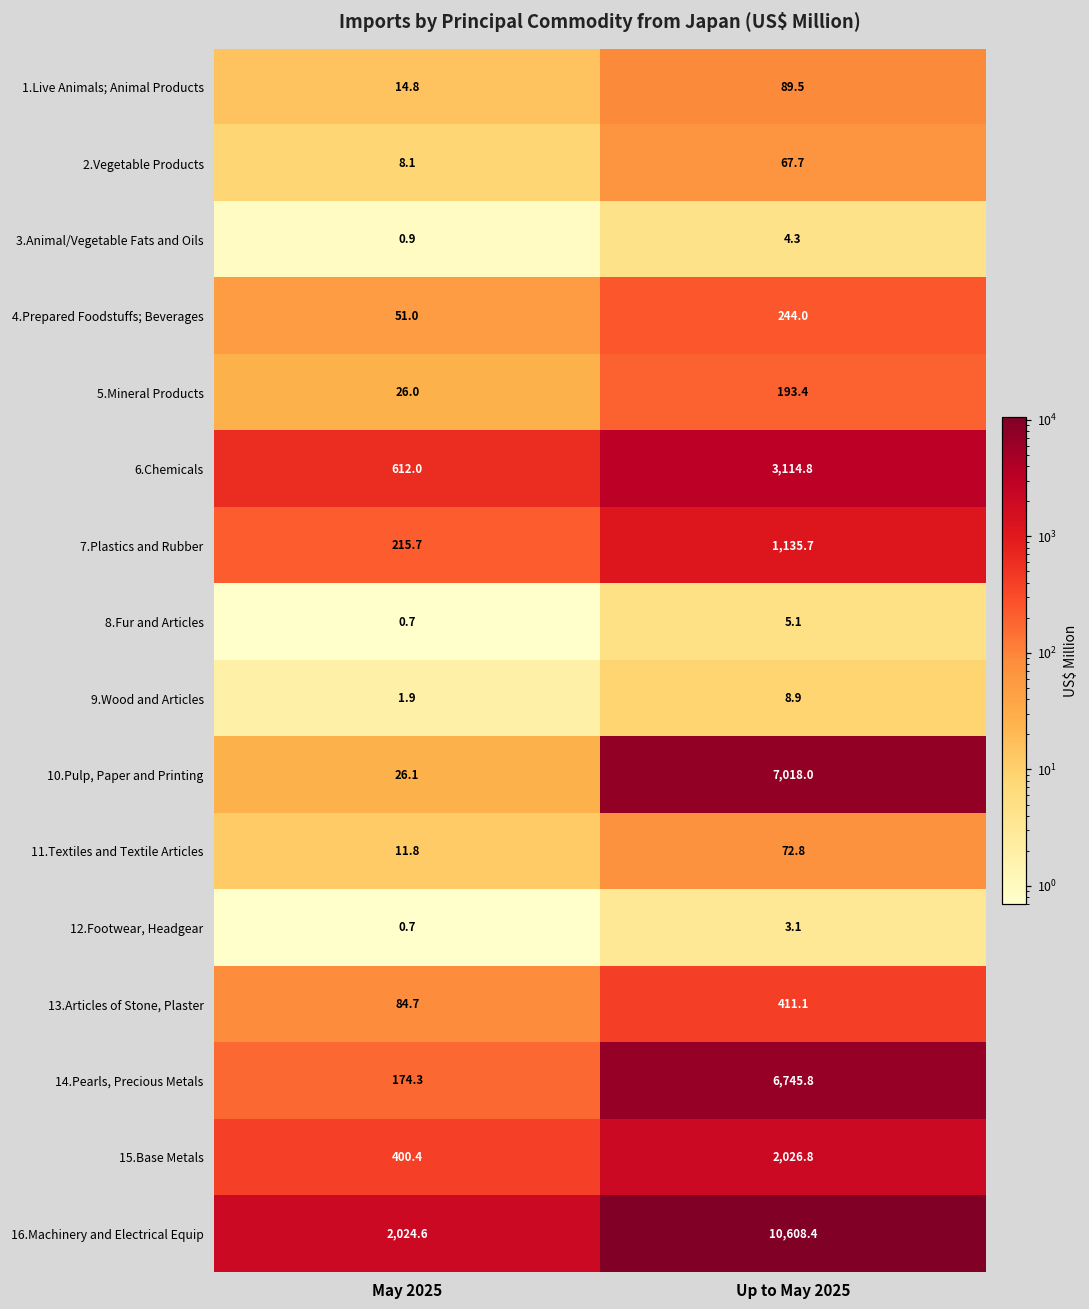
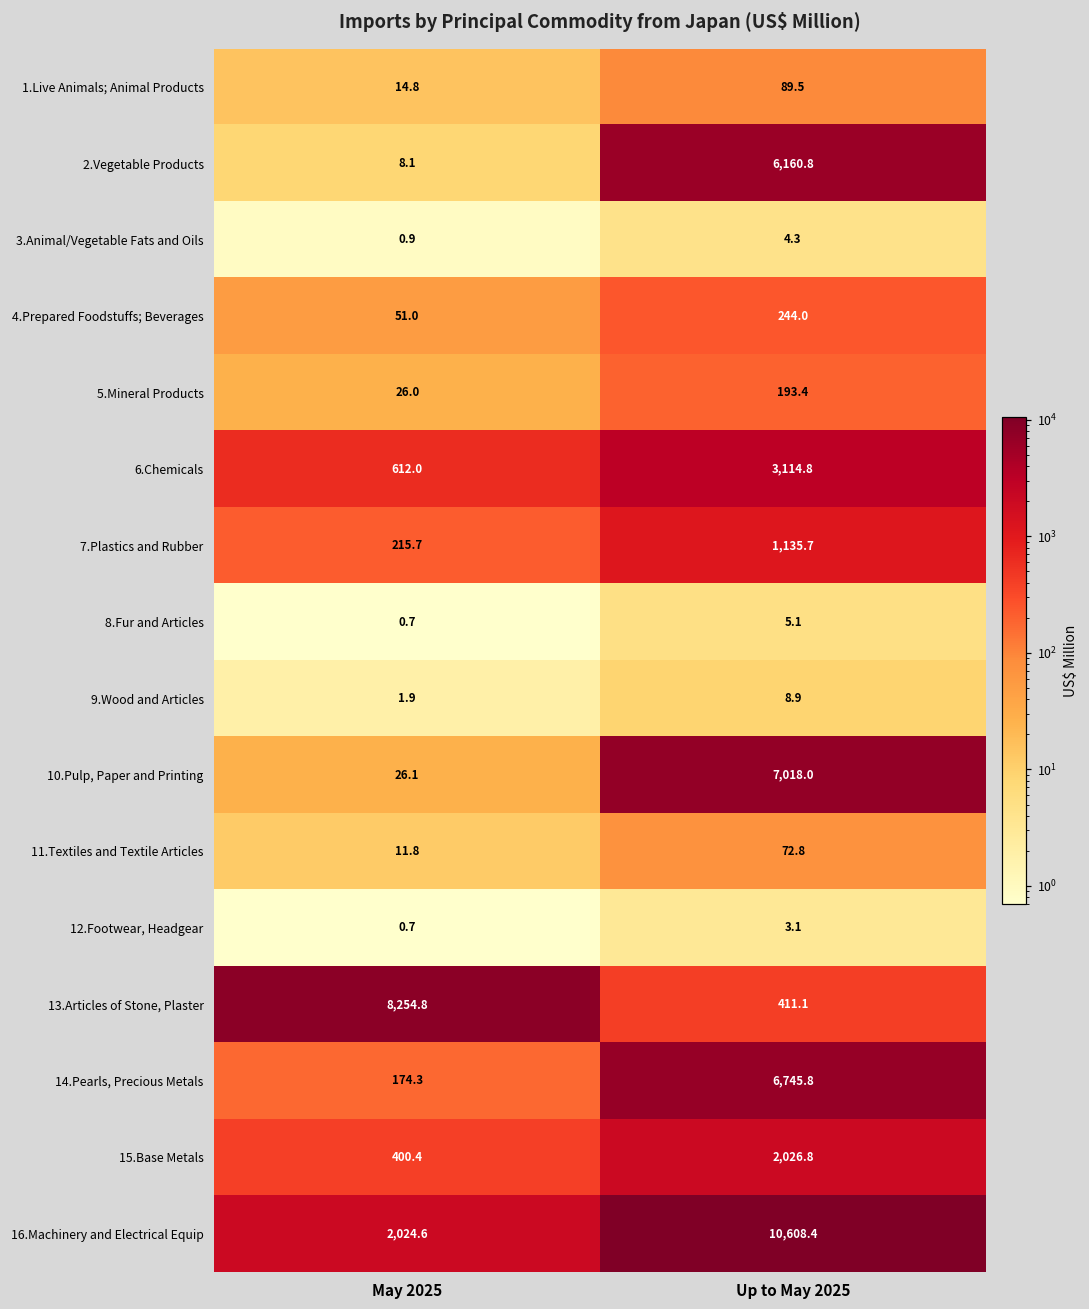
2.Vegetable Products, Up to May 2025: 67.7 -> 6,160.8
13.Articles of Stone, Plaster, May 2025: 84.7 -> 8,254.8
